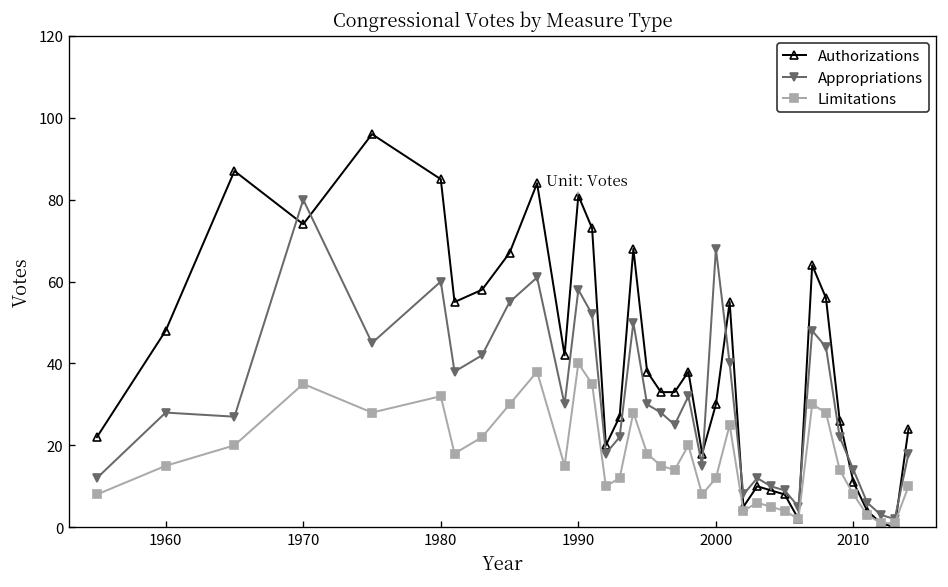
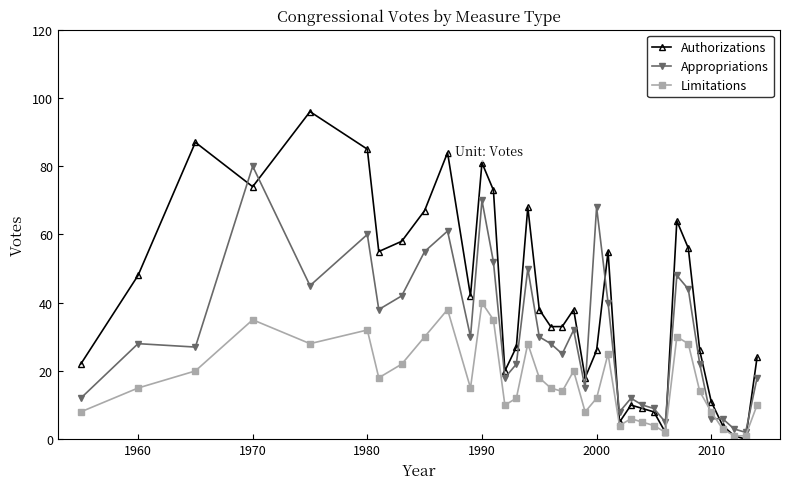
Appropriations, 1990: 58 -> 70
Authorizations, 2000: 30 -> 26
Appropriations, 2010: 14 -> 6
